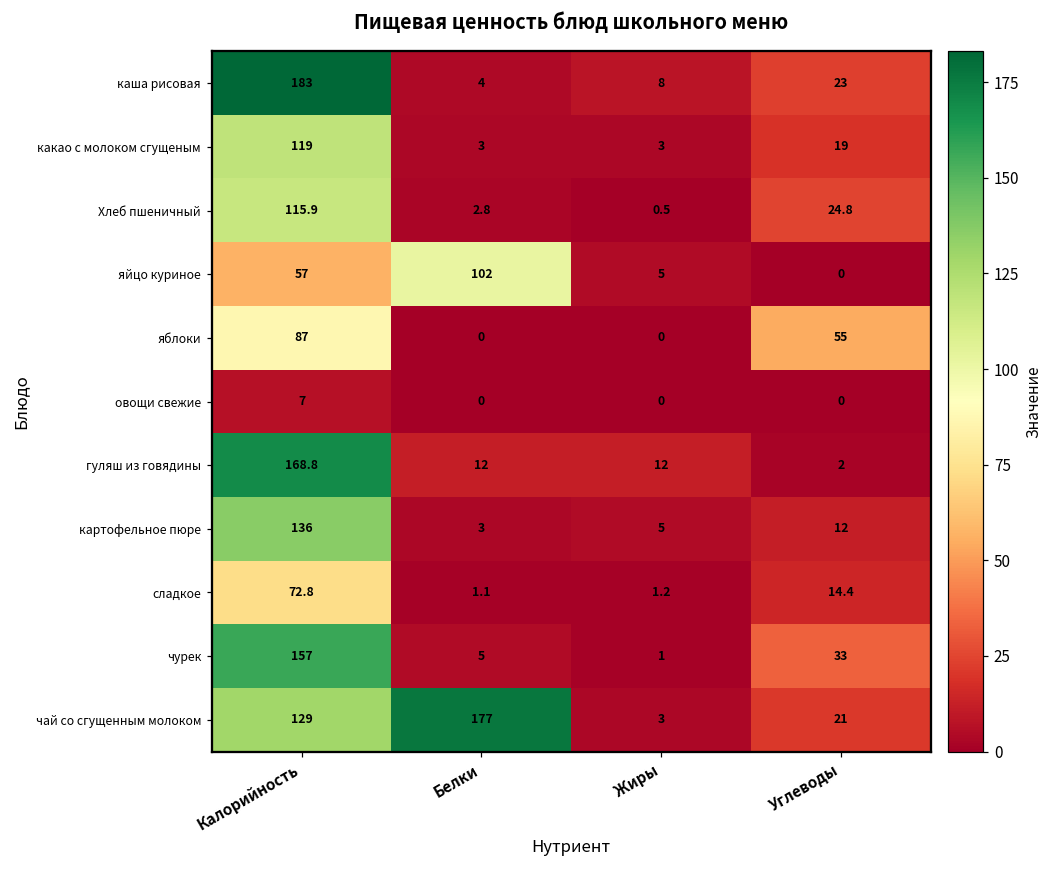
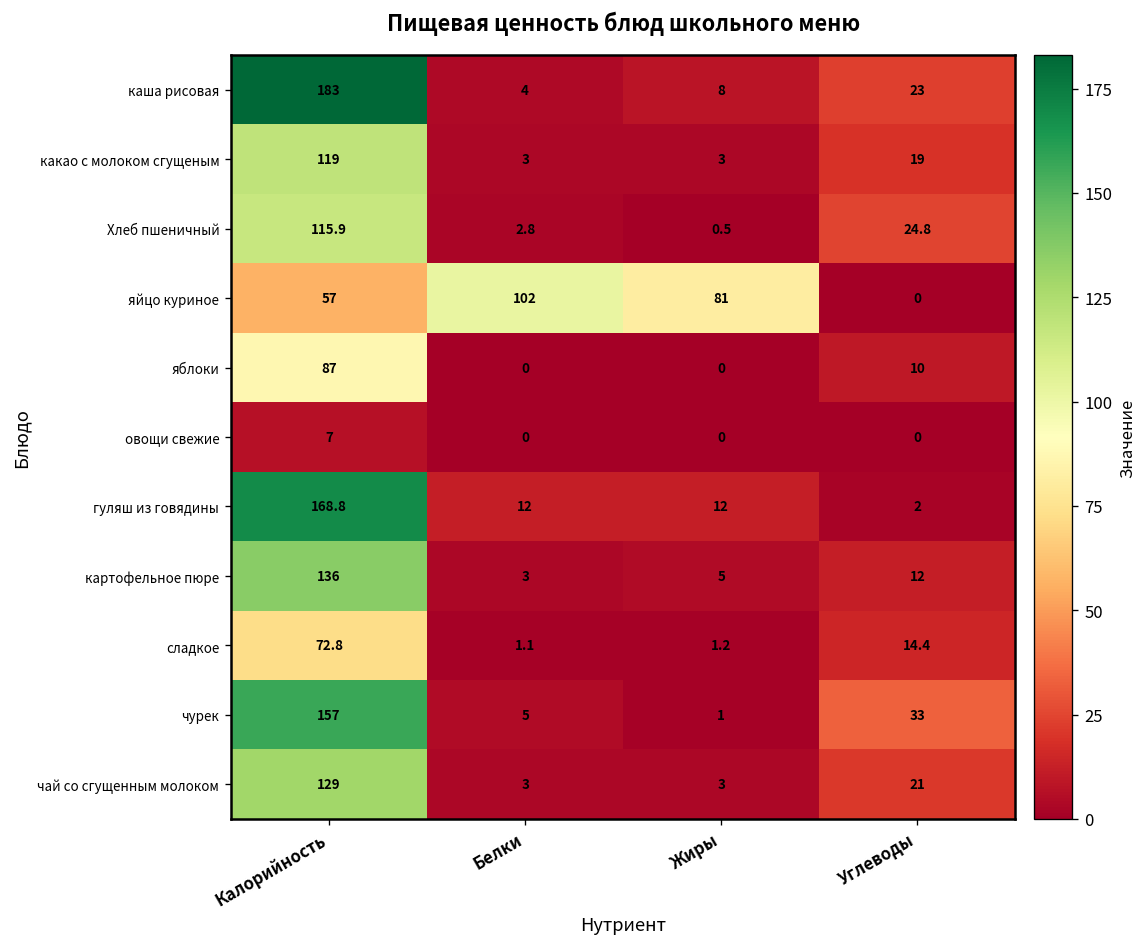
яйцо куриное, Жиры: 5 -> 81
яблоки, Углеводы: 55 -> 10
чай со сгущенным молоком, Белки: 177 -> 3
